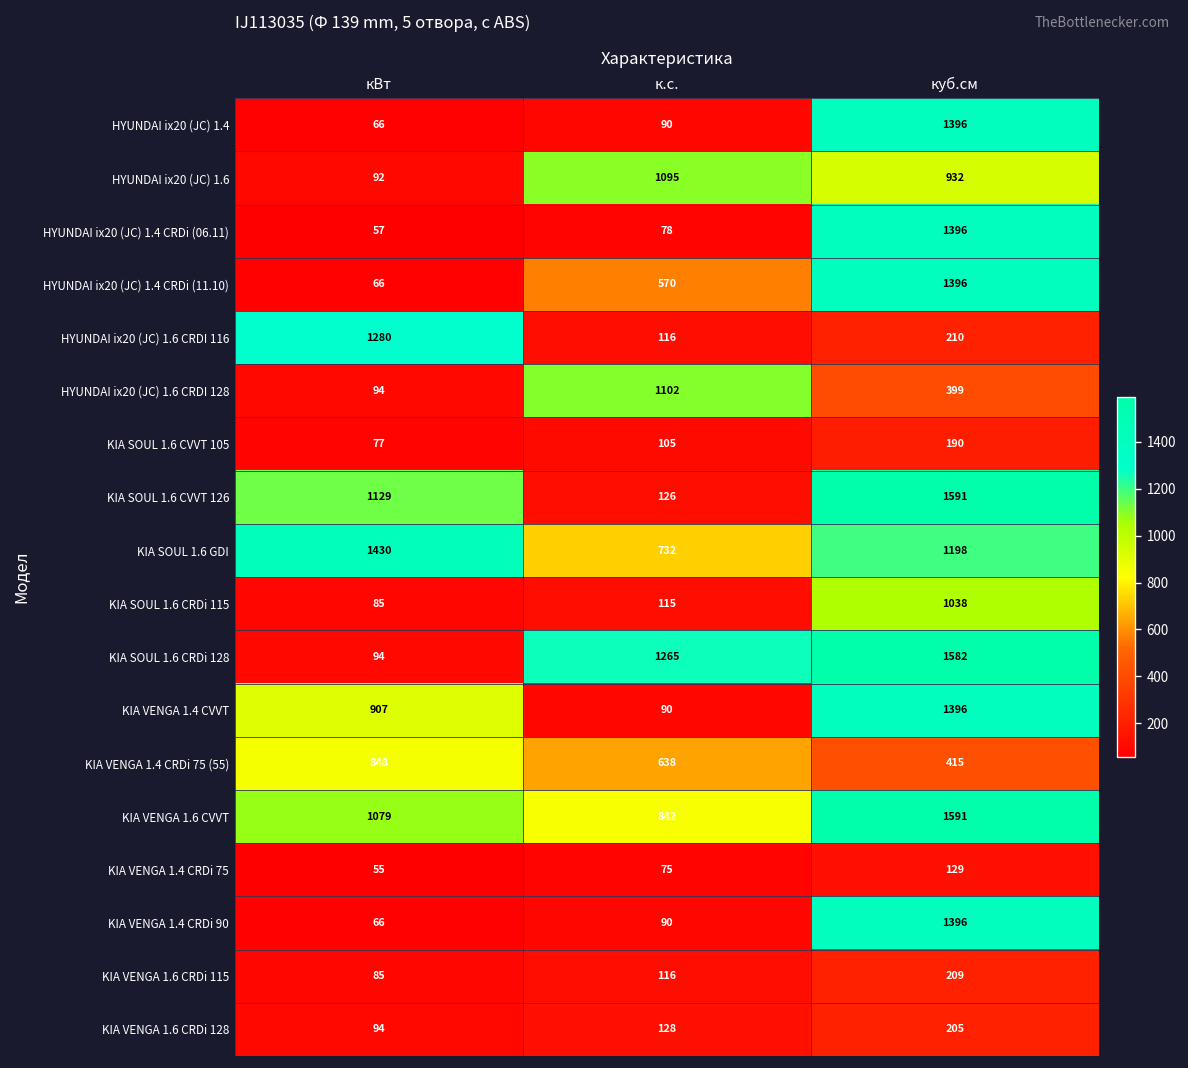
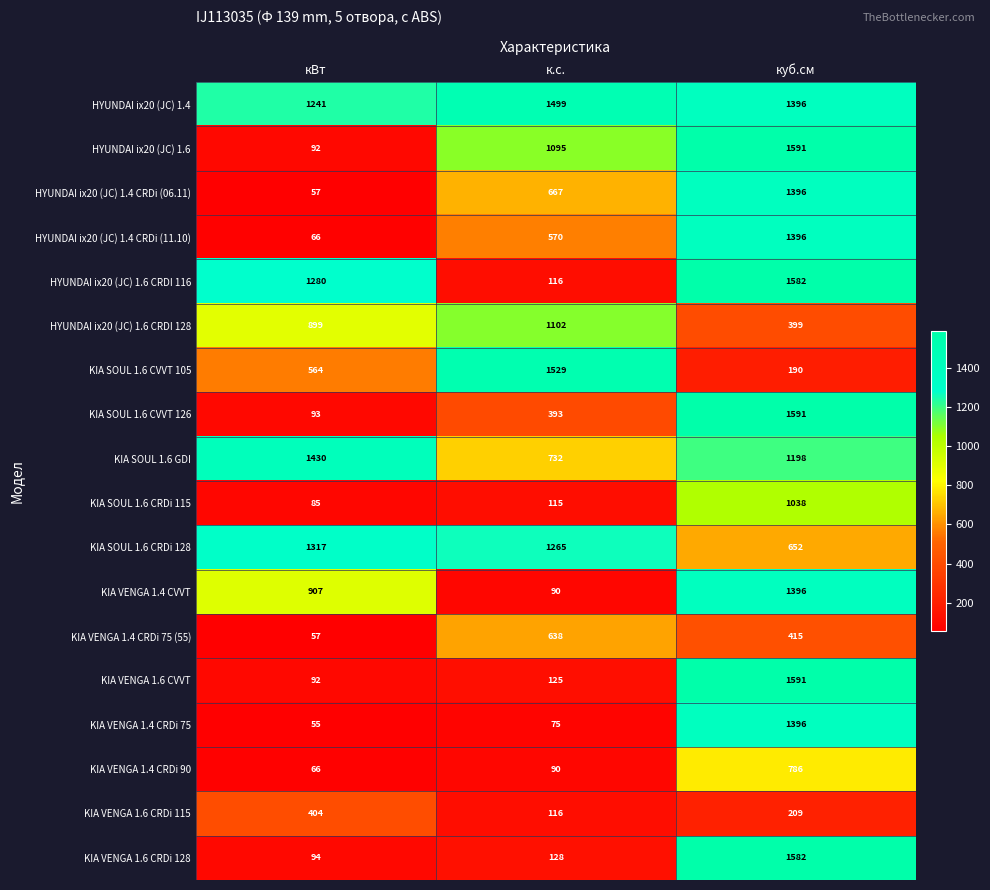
HYUNDAI ix20 (JC) 1.4, кВт: 66 -> 1241
HYUNDAI ix20 (JC) 1.4, к.с.: 90 -> 1499
HYUNDAI ix20 (JC) 1.6, куб.см: 932 -> 1591
HYUNDAI ix20 (JC) 1.4 CRDi (06.11), к.с.: 78 -> 667
HYUNDAI ix20 (JC) 1.6 CRDI 116, куб.см: 210 -> 1582
HYUNDAI ix20 (JC) 1.6 CRDI 128, кВт: 94 -> 899
KIA SOUL 1.6 CVVT 105, кВт: 77 -> 564
KIA SOUL 1.6 CVVT 105, к.с.: 105 -> 1529
KIA SOUL 1.6 CVVT 126, кВт: 1129 -> 93
KIA SOUL 1.6 CVVT 126, к.с.: 126 -> 393
KIA SOUL 1.6 CRDi 128, кВт: 94 -> 1317
KIA SOUL 1.6 CRDi 128, куб.см: 1582 -> 652
KIA VENGA 1.4 CRDi 75 (55), кВт: 848 -> 57
KIA VENGA 1.6 CVVT, кВт: 1079 -> 92
KIA VENGA 1.6 CVVT, к.с.: 842 -> 125
KIA VENGA 1.4 CRDi 75, куб.см: 129 -> 1396
KIA VENGA 1.4 CRDi 90, куб.см: 1396 -> 786
KIA VENGA 1.6 CRDi 115, кВт: 85 -> 404
KIA VENGA 1.6 CRDi 128, куб.см: 205 -> 1582
